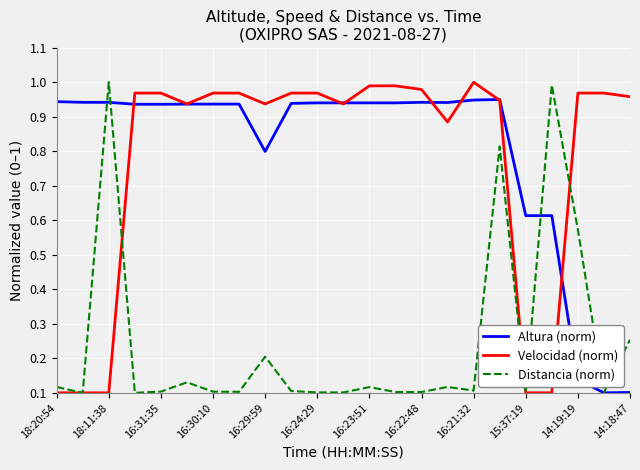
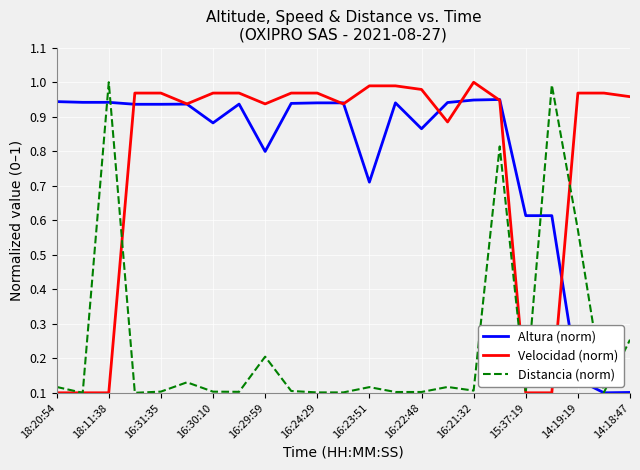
Altura (norm), 16:30:10: 0.94 -> 0.88
Altura (norm), 16:23:51: 0.94 -> 0.71
Altura (norm), 16:22:48: 0.94 -> 0.87
